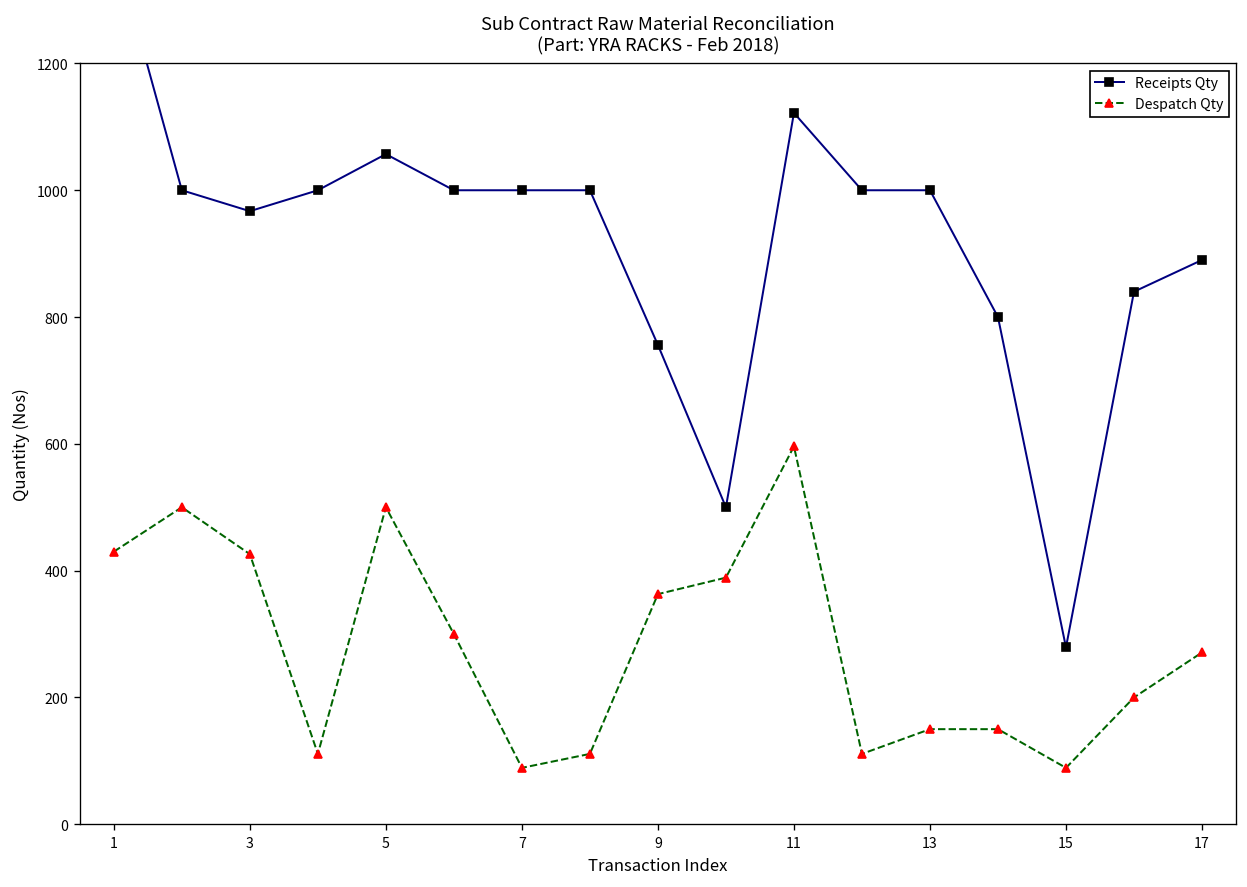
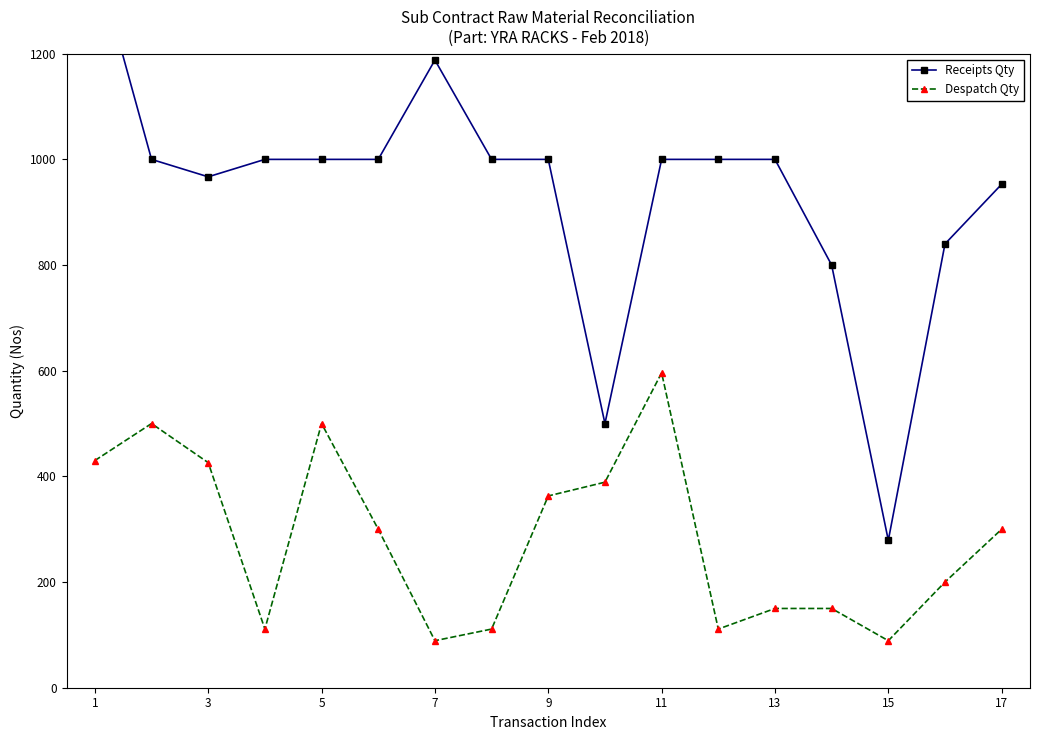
Receipts Qty, 5: 1060 -> 1000
Receipts Qty, 7: 1000 -> 1190
Receipts Qty, 9: 760 -> 1000
Receipts Qty, 11: 1120 -> 1000
Receipts Qty, 17: 890 -> 950
Despatch Qty, 17: 270 -> 300
